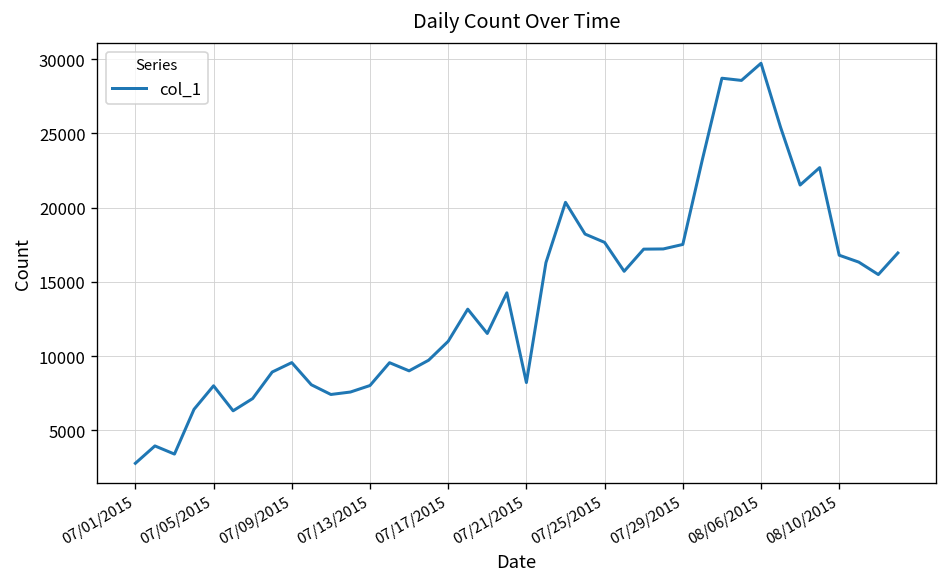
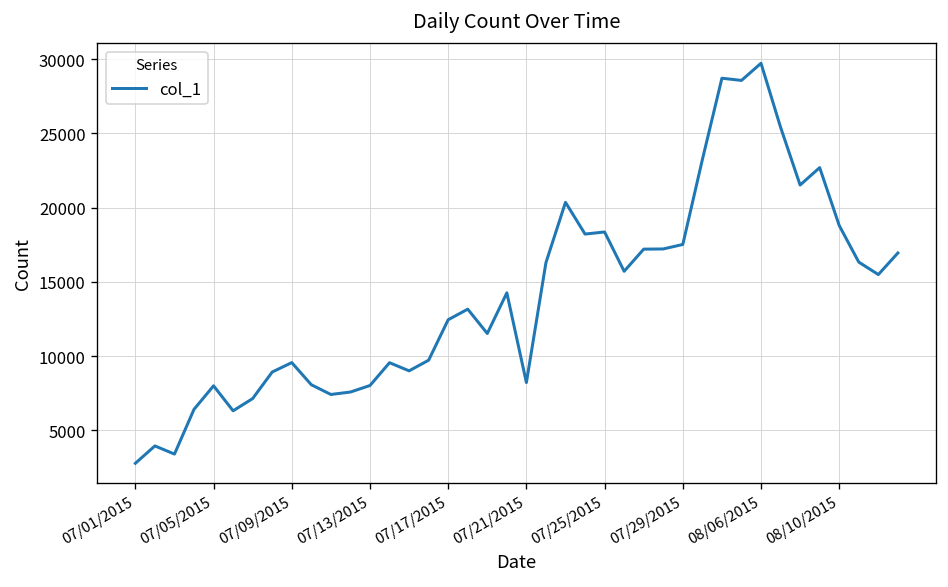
07/17/2015: 11000 -> 12500
07/25/2015: 17700 -> 18400
08/10/2015: 16800 -> 18800
